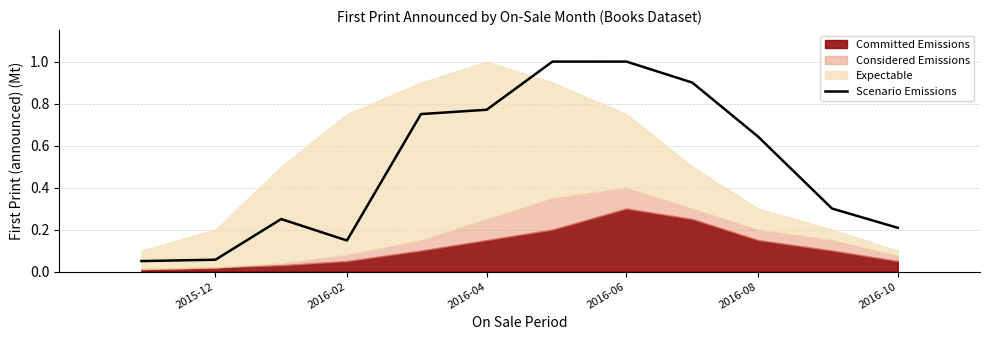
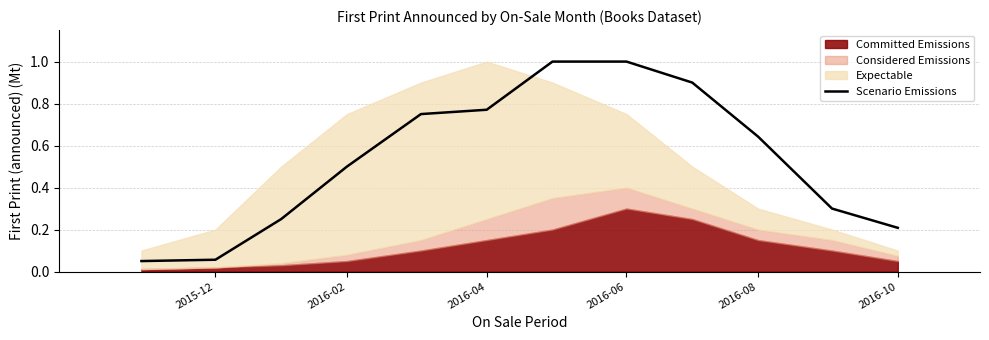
Scenario Emissions, 2016-02: 0.15 -> 0.50
